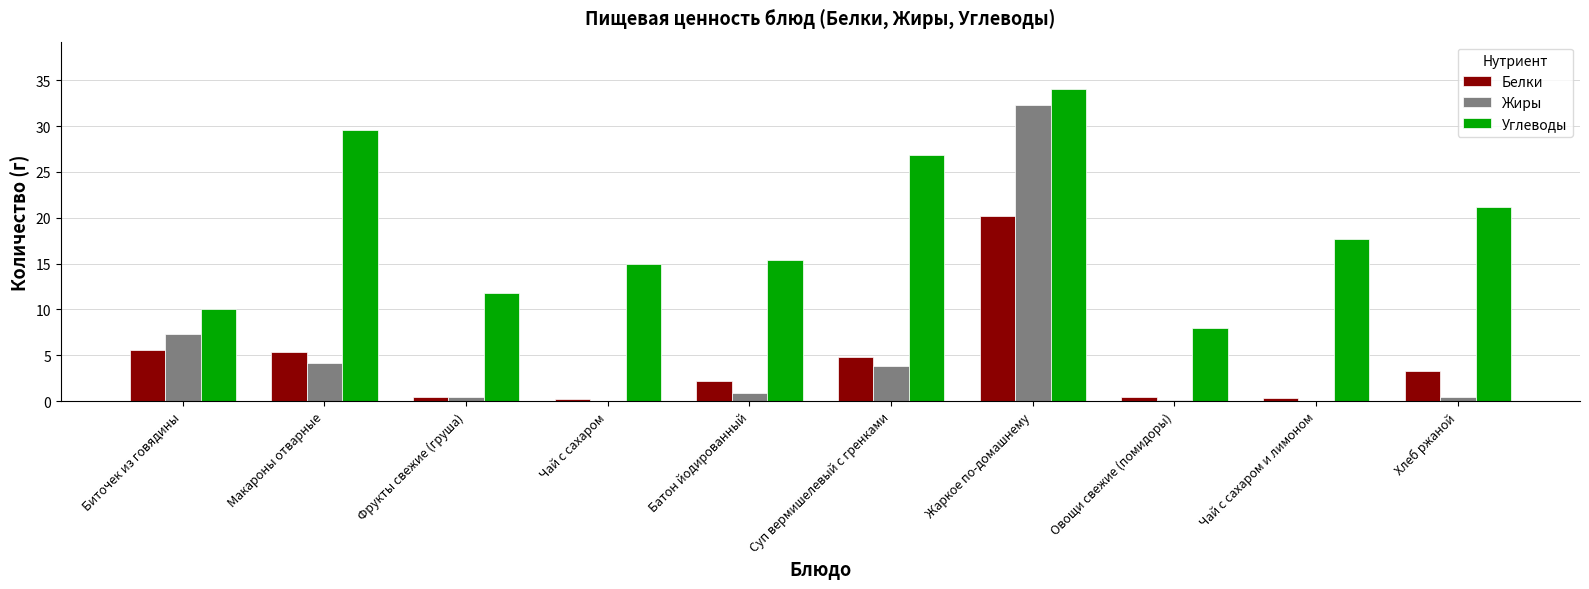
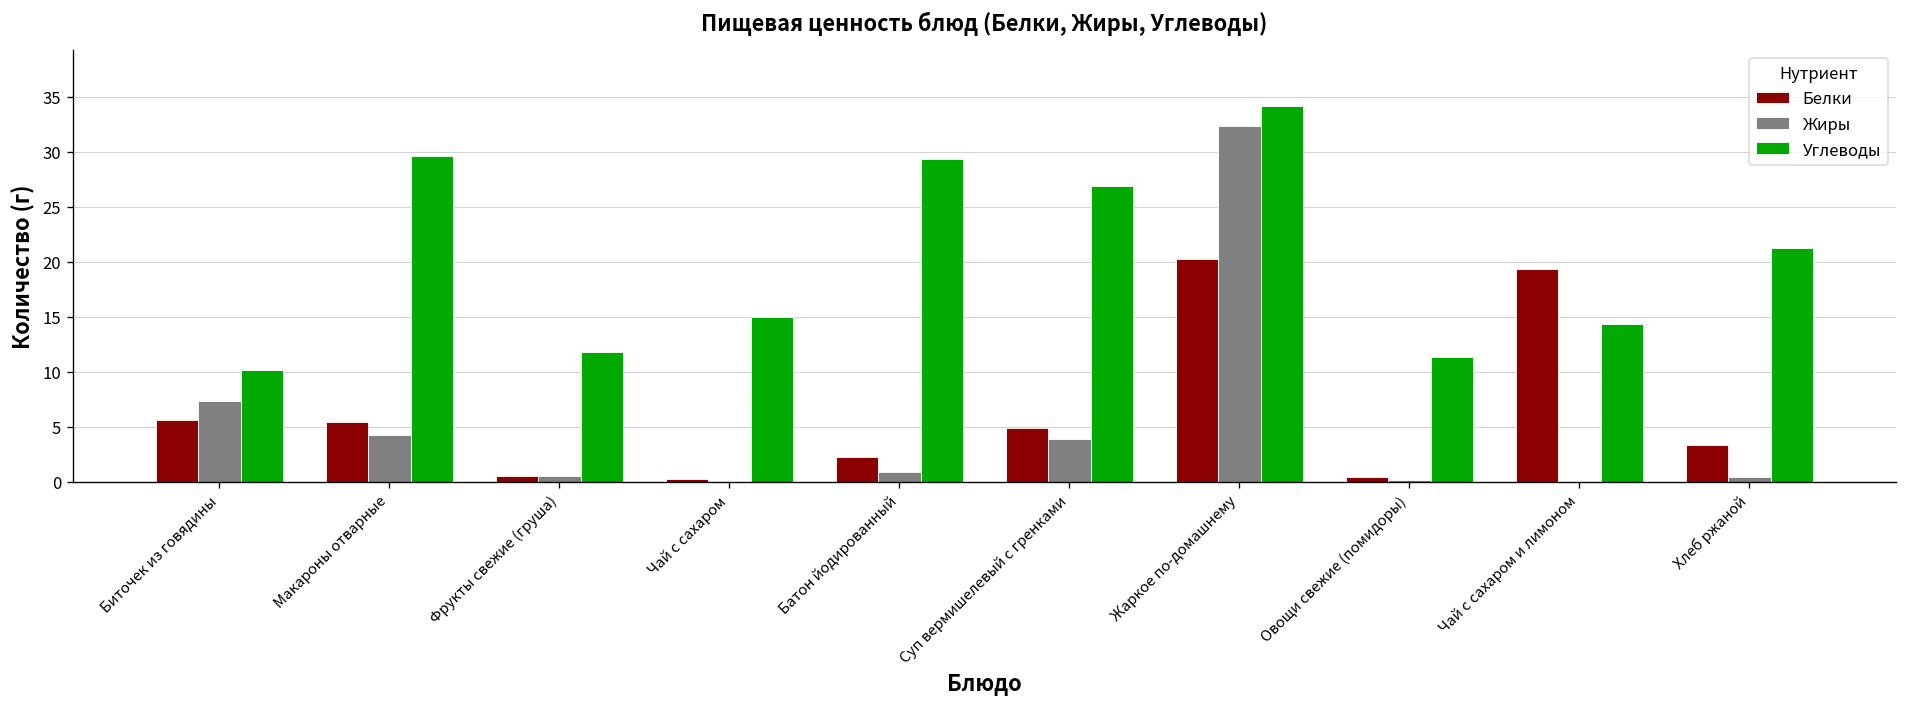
Углеводы, Батон йодированный: 15 -> 29
Углеводы, Овощи свежие (помидоры): 8 -> 11
Белки, Чай с сахаром и лимоном: 0 -> 19
Углеводы, Чай с сахаром и лимоном: 18 -> 14
